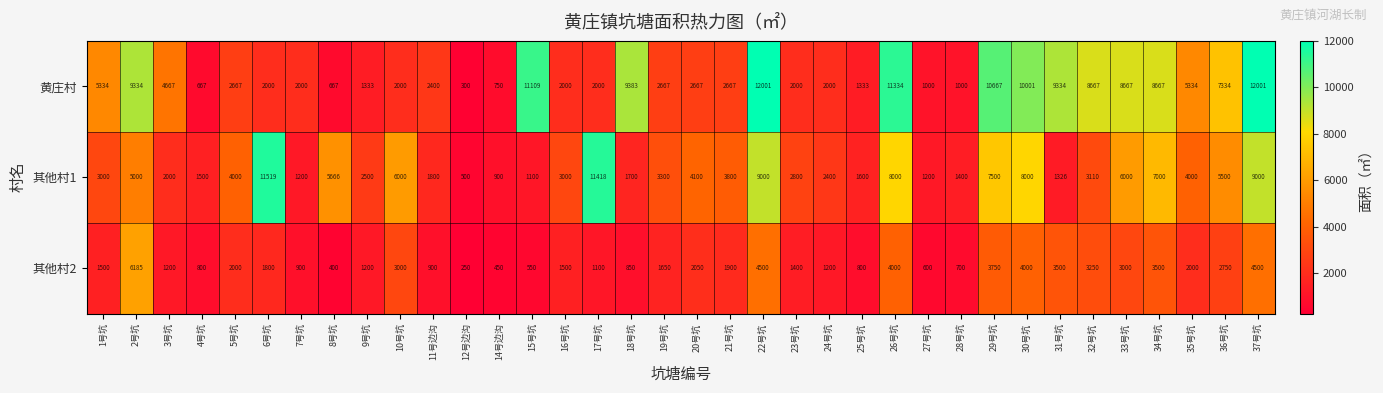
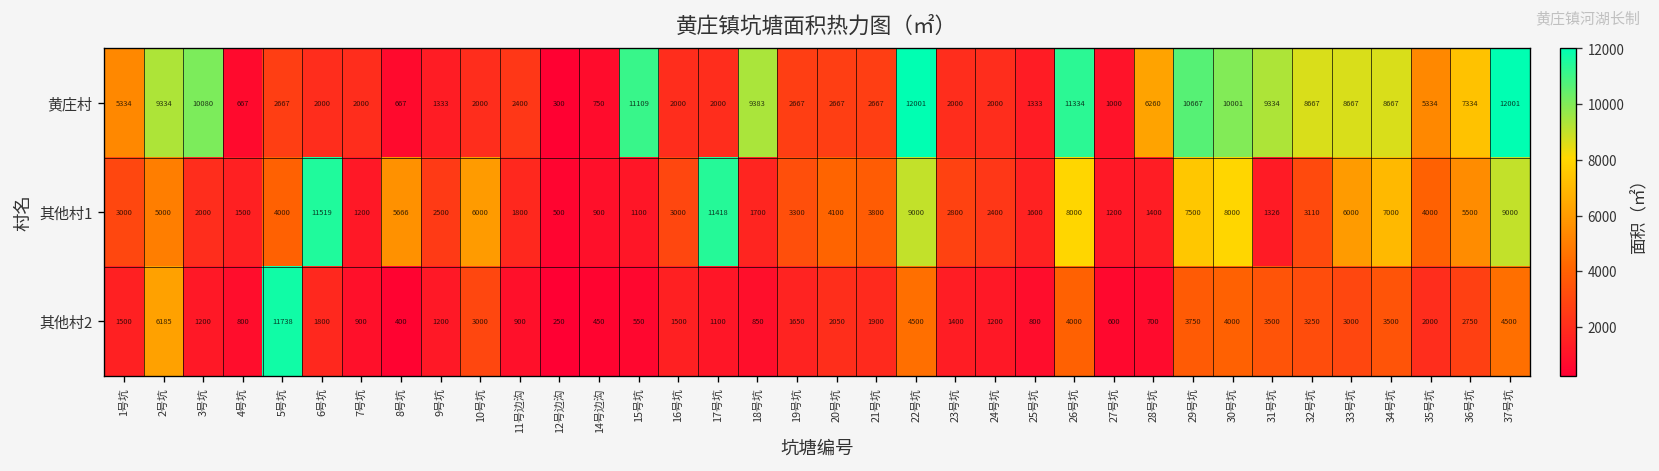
黄庄村, 3号坑: 4667 -> 10080
黄庄村, 28号坑: 1000 -> 6260
其他村2, 5号坑: 2000 -> 11738
